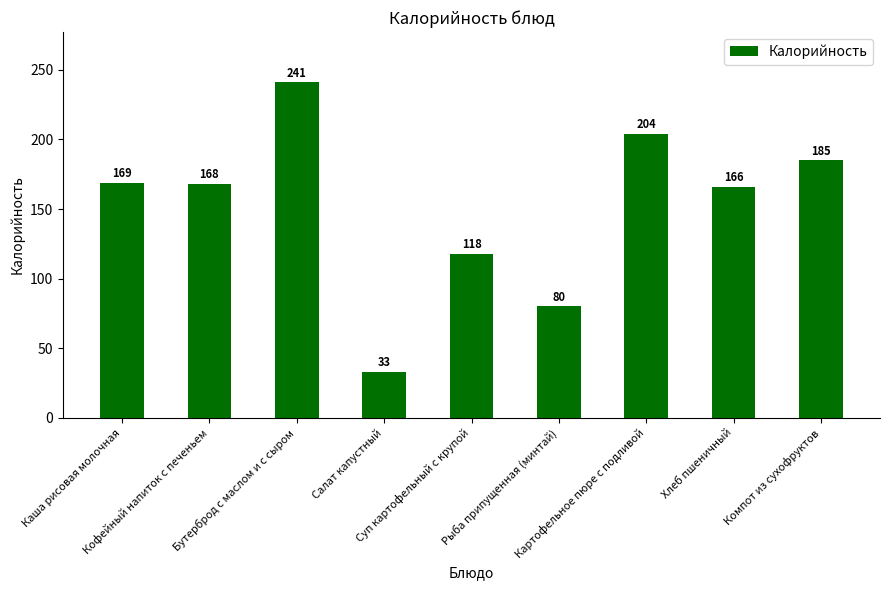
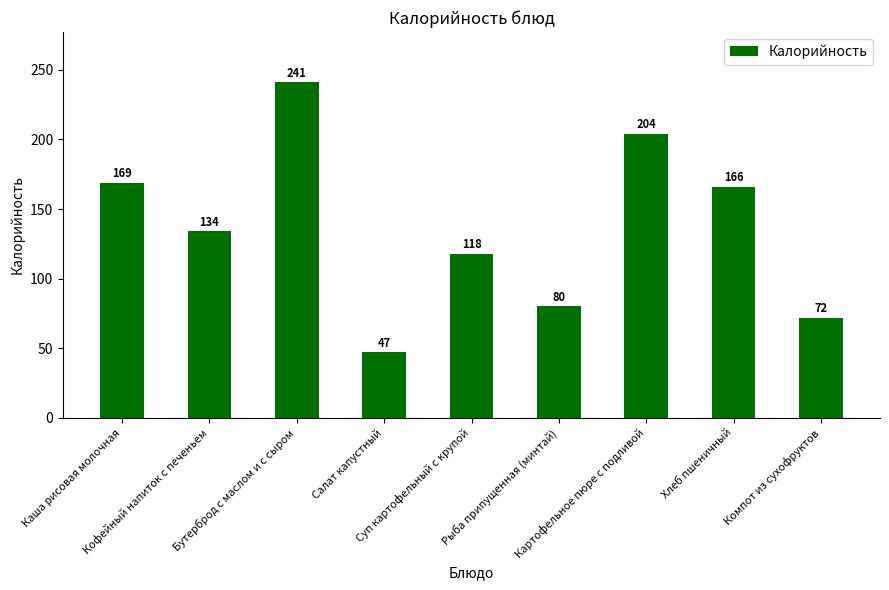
Кофейный напиток с печеньем: 168 -> 134
Салат капустный: 33 -> 47
Компот из сухофруктов: 185 -> 72
